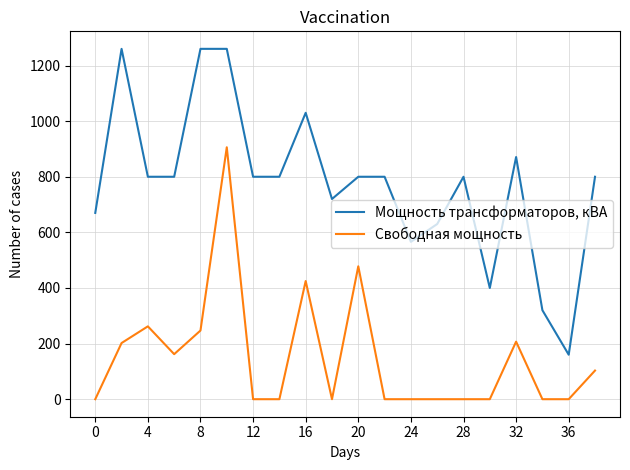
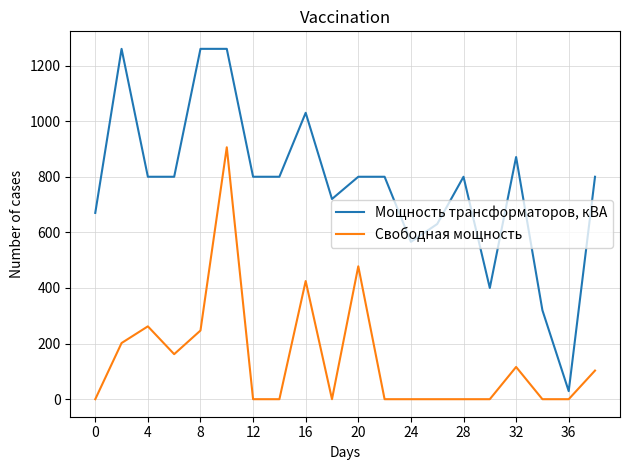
Свободная мощность, 32: 210 -> 120
Мощность трансформаторов, кВА, 36: 160 -> 30
